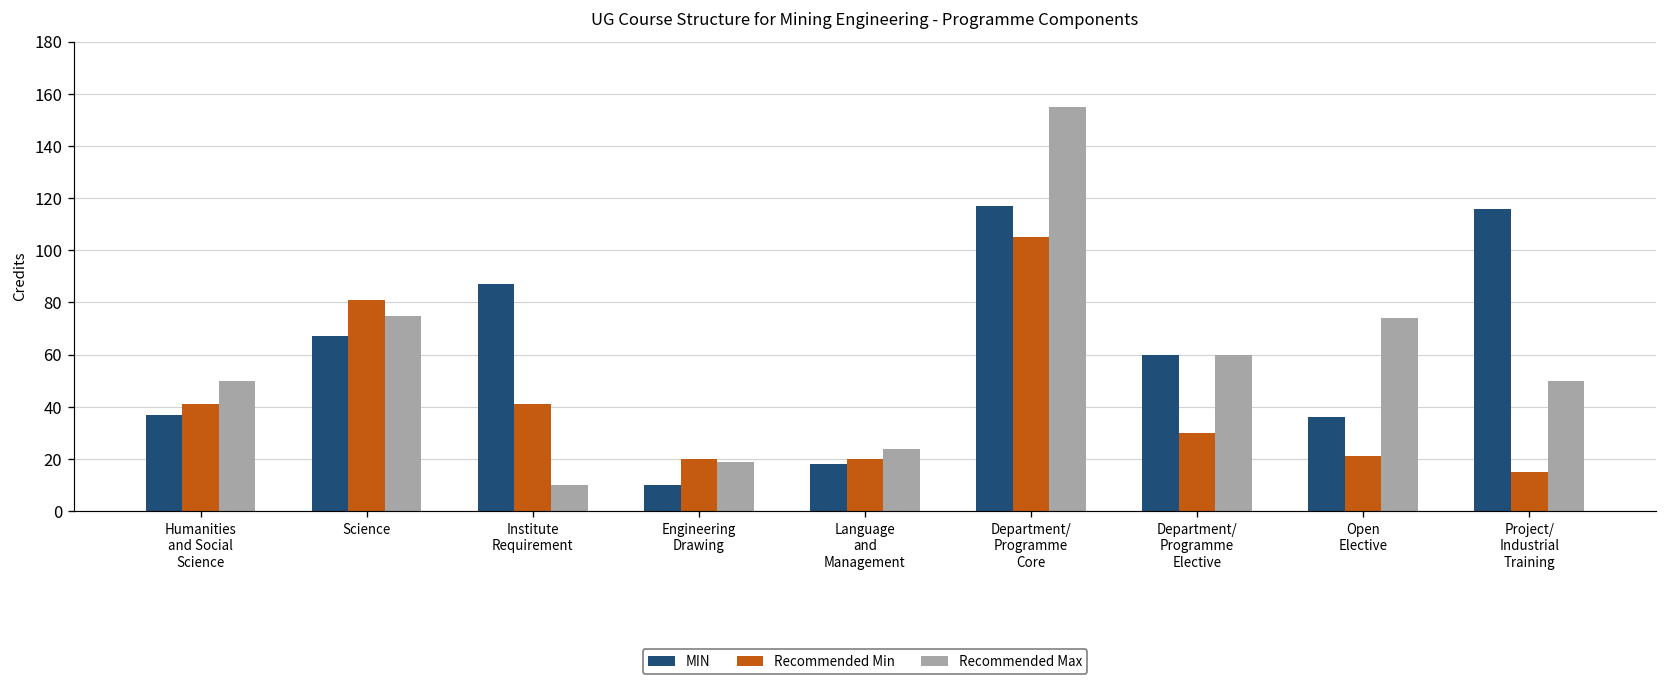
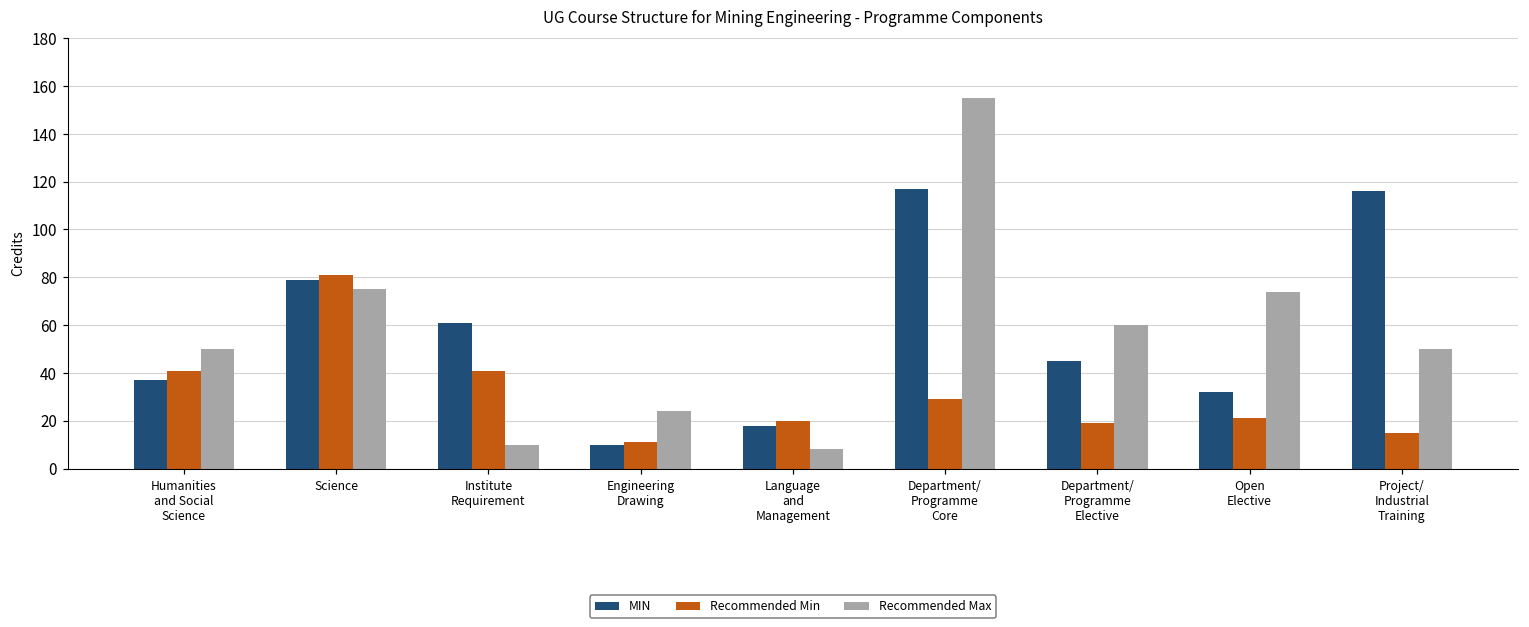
MIN, Science: 67 -> 79
MIN, Institute Requirement: 87 -> 61
Recommended Min, Engineering Drawing: 20 -> 11
Recommended Max, Engineering Drawing: 19 -> 24
Recommended Max, Language and Management: 24 -> 8
Recommended Min, Department/ Programme Core: 105 -> 29
MIN, Department/ Programme Elective: 60 -> 45
Recommended Min, Department/ Programme Elective: 30 -> 19
MIN, Open Elective: 36 -> 32
